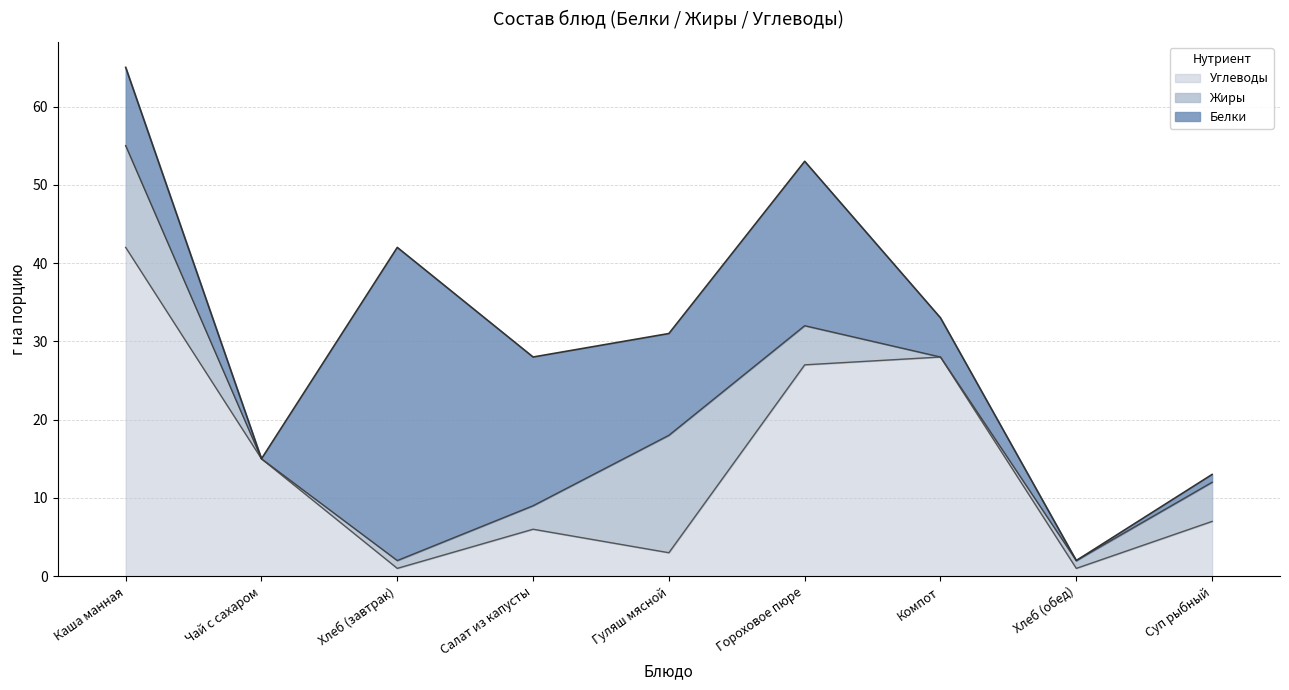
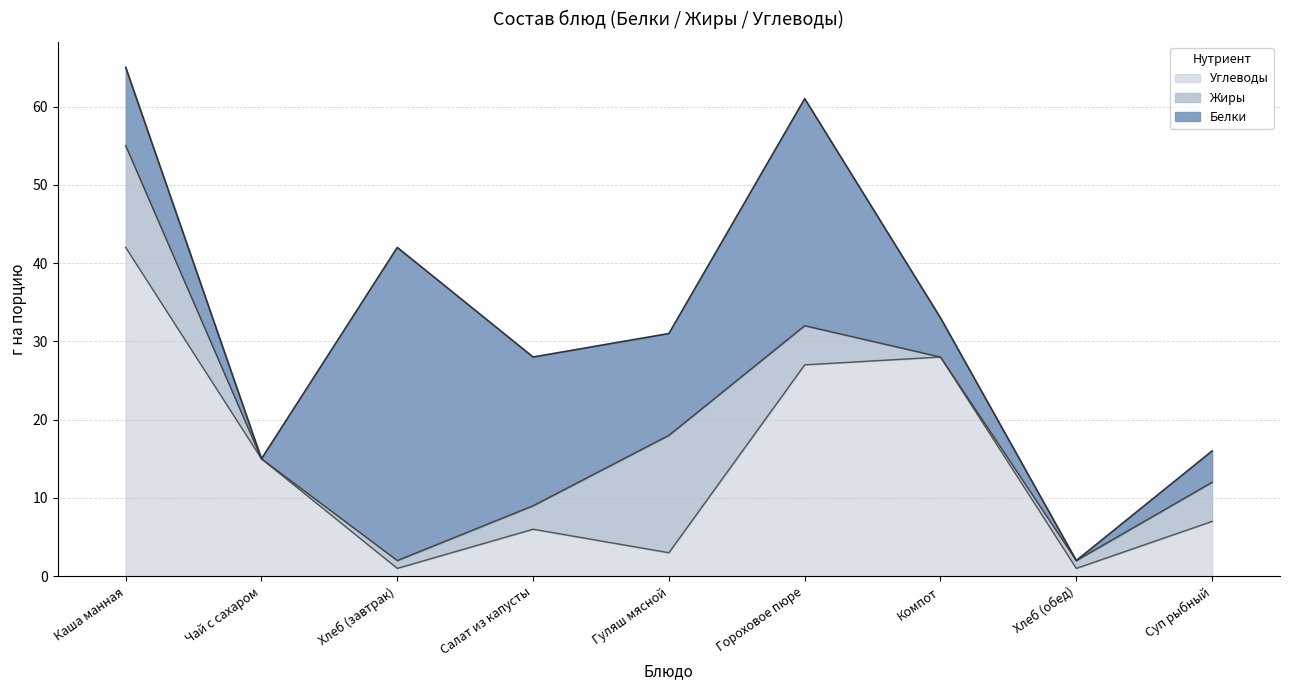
Белки, Гороховое пюре: 21 -> 29
Белки, Суп рыбный: 1 -> 4
